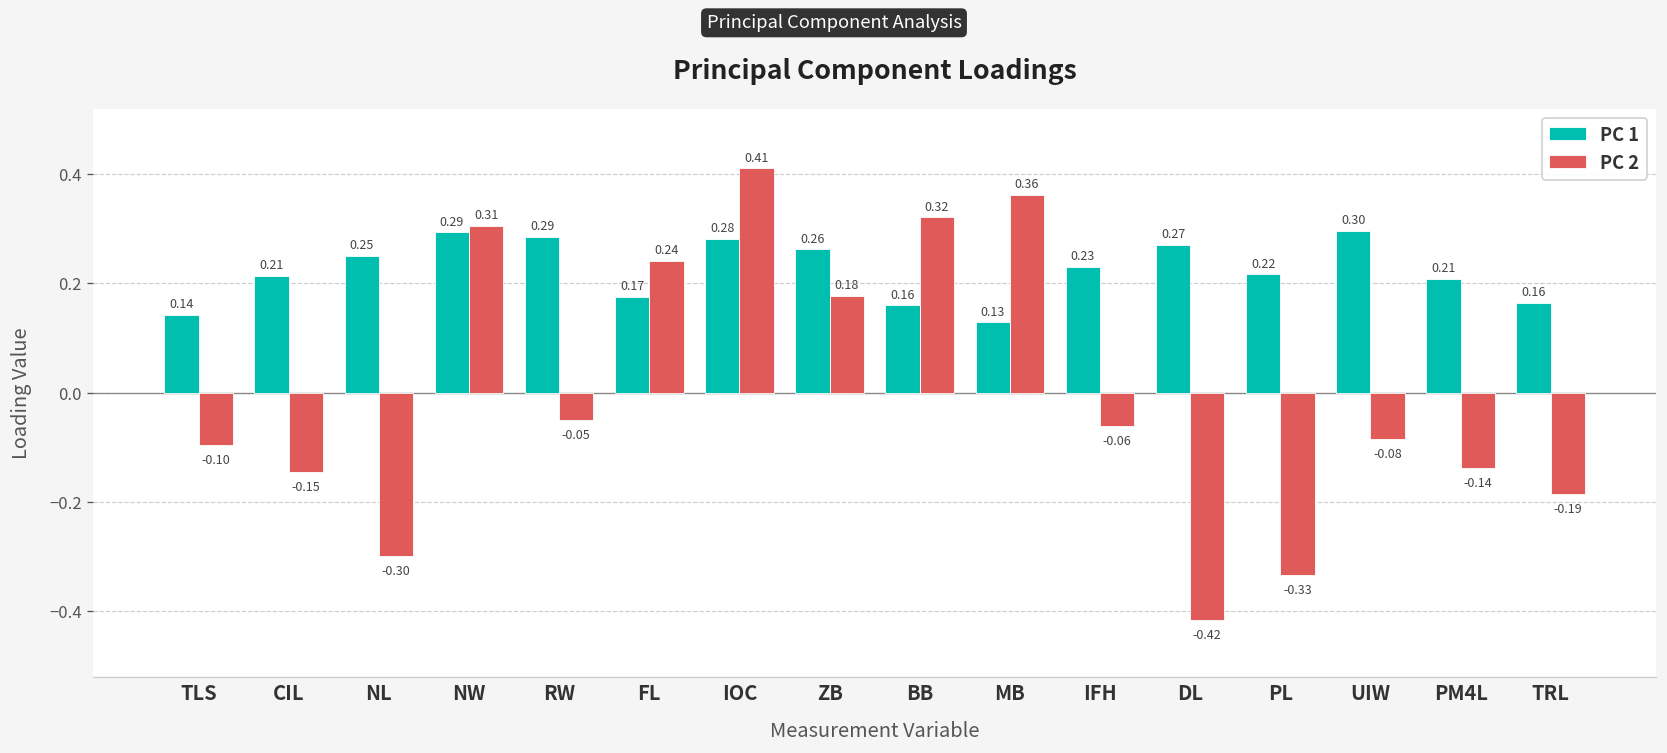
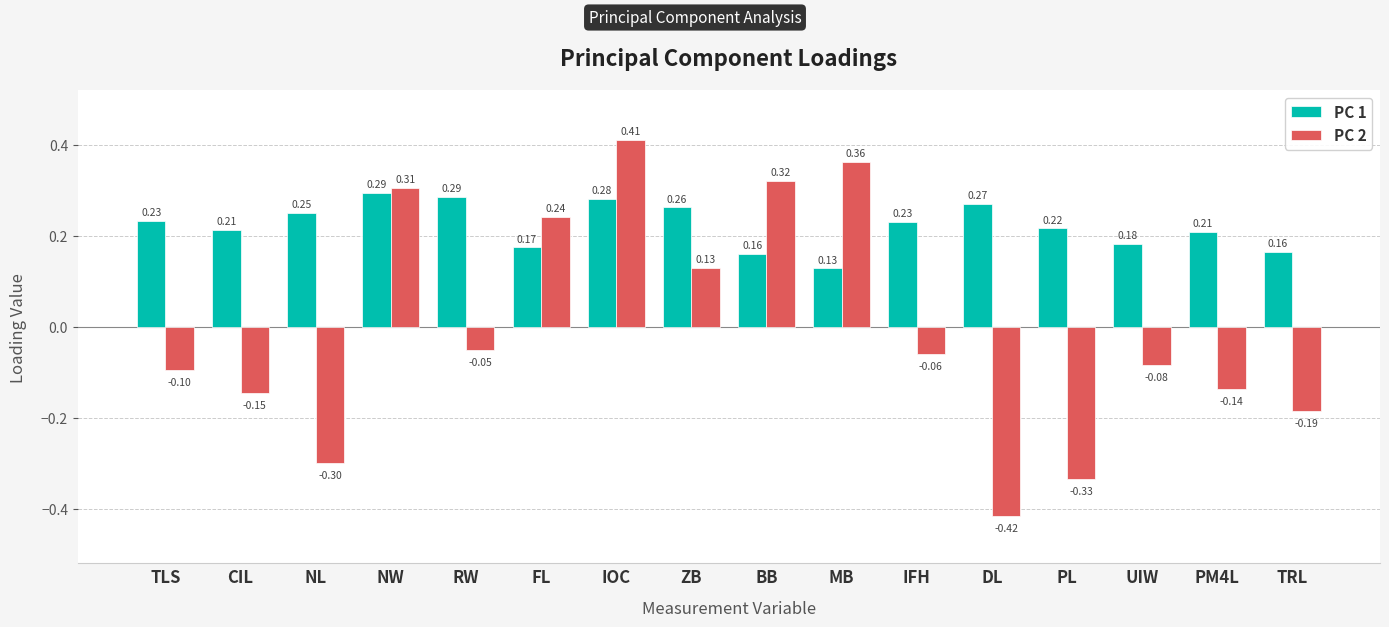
PC 1, TLS: 0.14 -> 0.23
PC 2, ZB: 0.18 -> 0.13
PC 1, UIW: 0.30 -> 0.18
